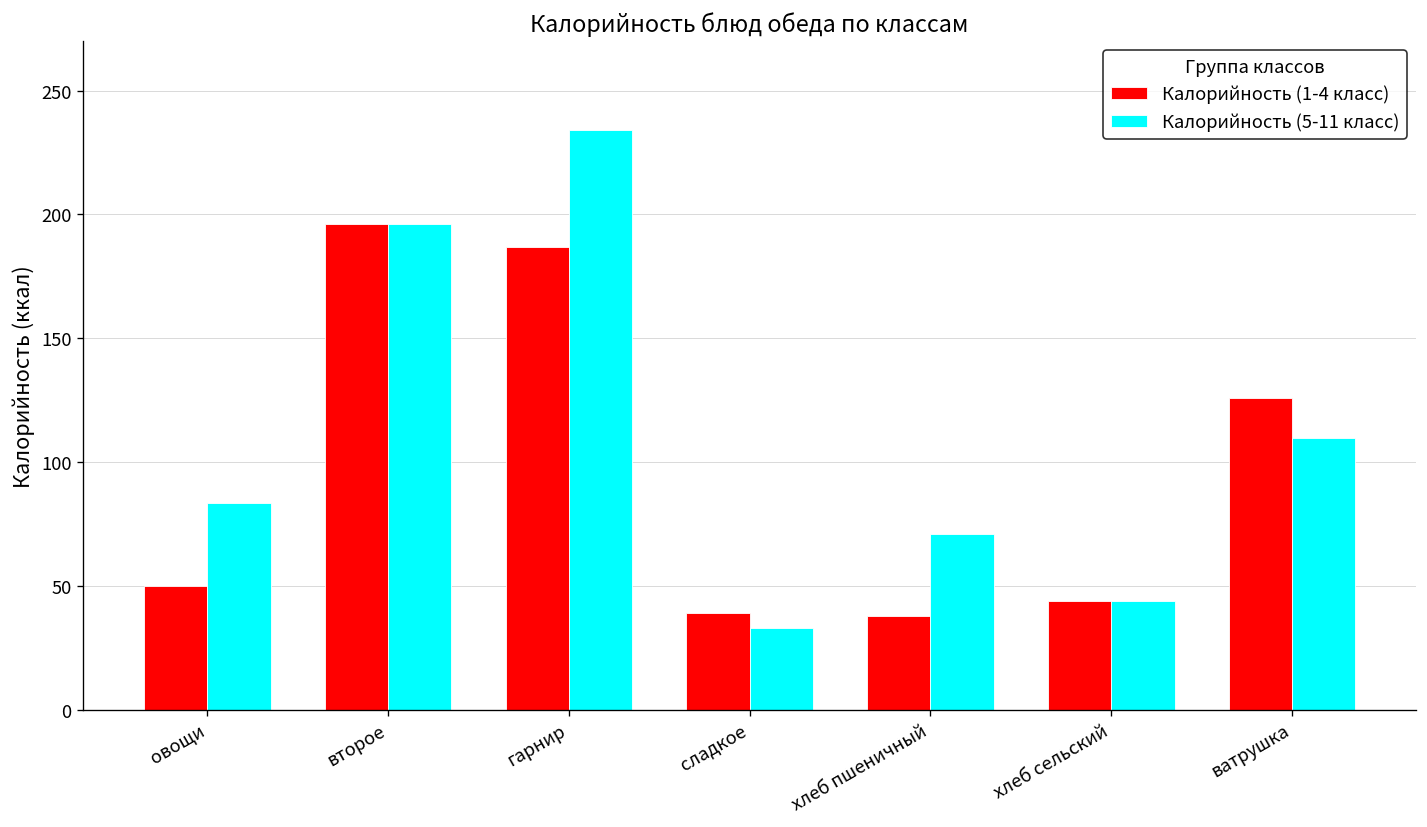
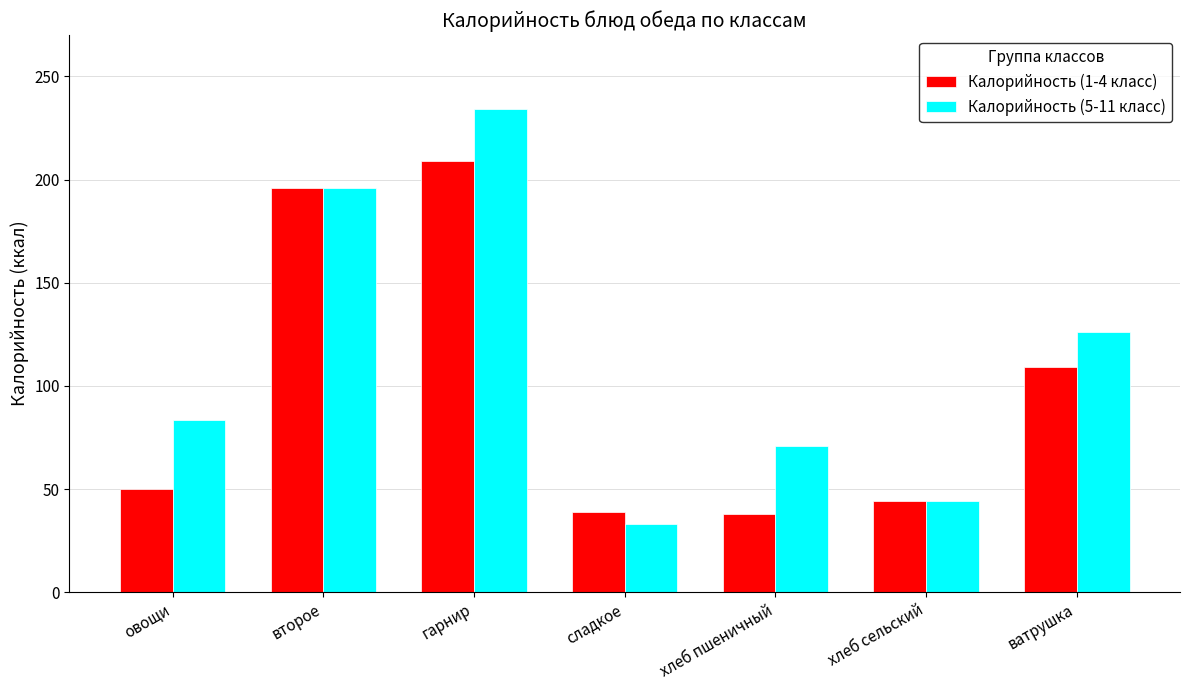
Калорийность (1-4 класс), гарнир: 187 -> 209
Калорийность (1-4 класс), ватрушка: 126 -> 109
Калорийность (5-11 класс), ватрушка: 110 -> 126
